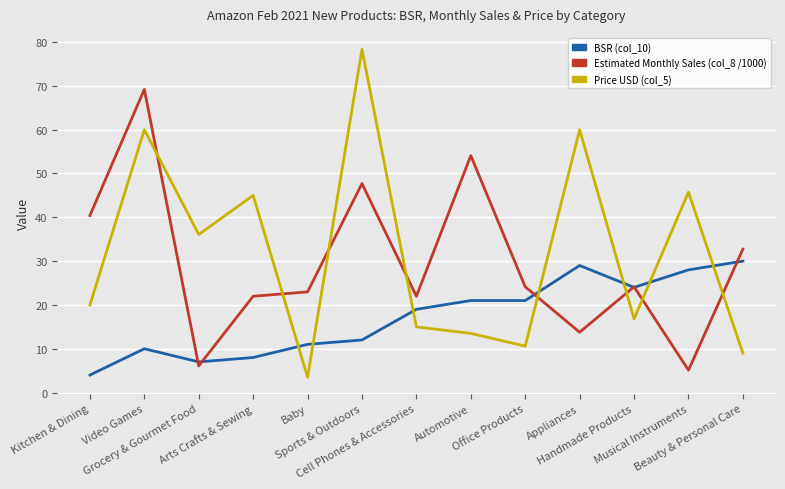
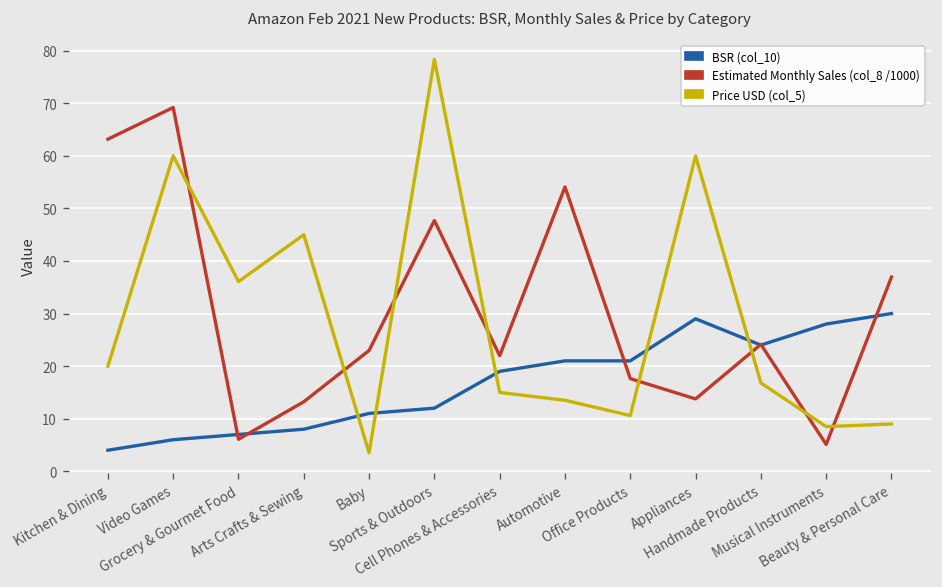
Estimated Monthly Sales (col_8 /1000), Kitchen & Dining: 40 -> 63
BSR (col_10), Video Games: 10 -> 6
Estimated Monthly Sales (col_8 /1000), Arts Crafts & Sewing: 22 -> 13
Estimated Monthly Sales (col_8 /1000), Office Products: 24 -> 18
Price USD (col_5), Musical Instruments: 46 -> 8
Estimated Monthly Sales (col_8 /1000), Beauty & Personal Care: 33 -> 37
